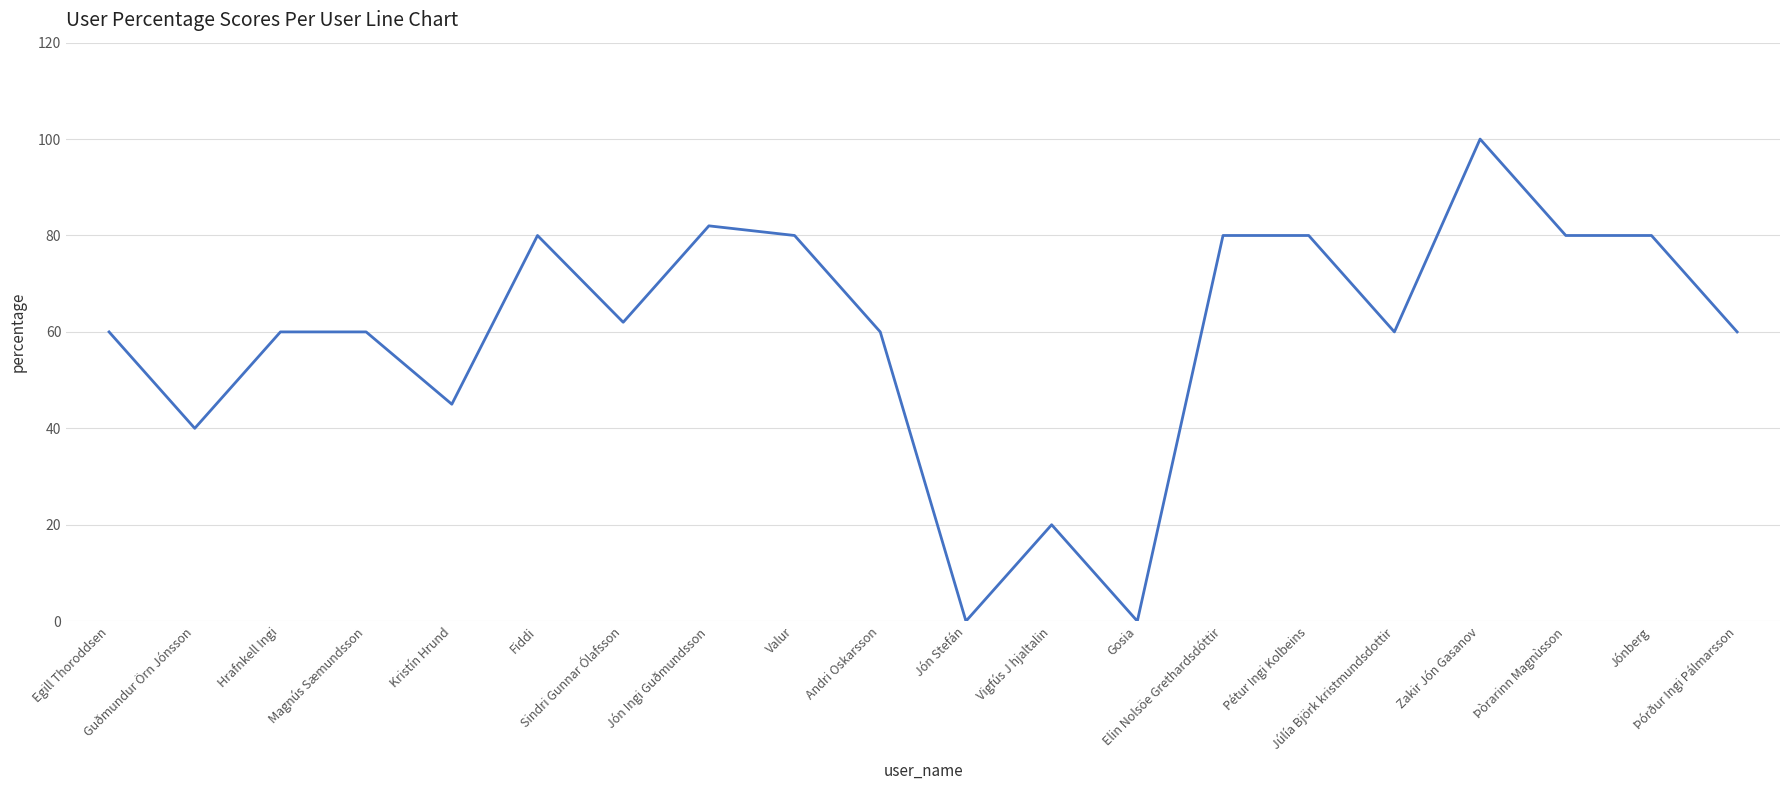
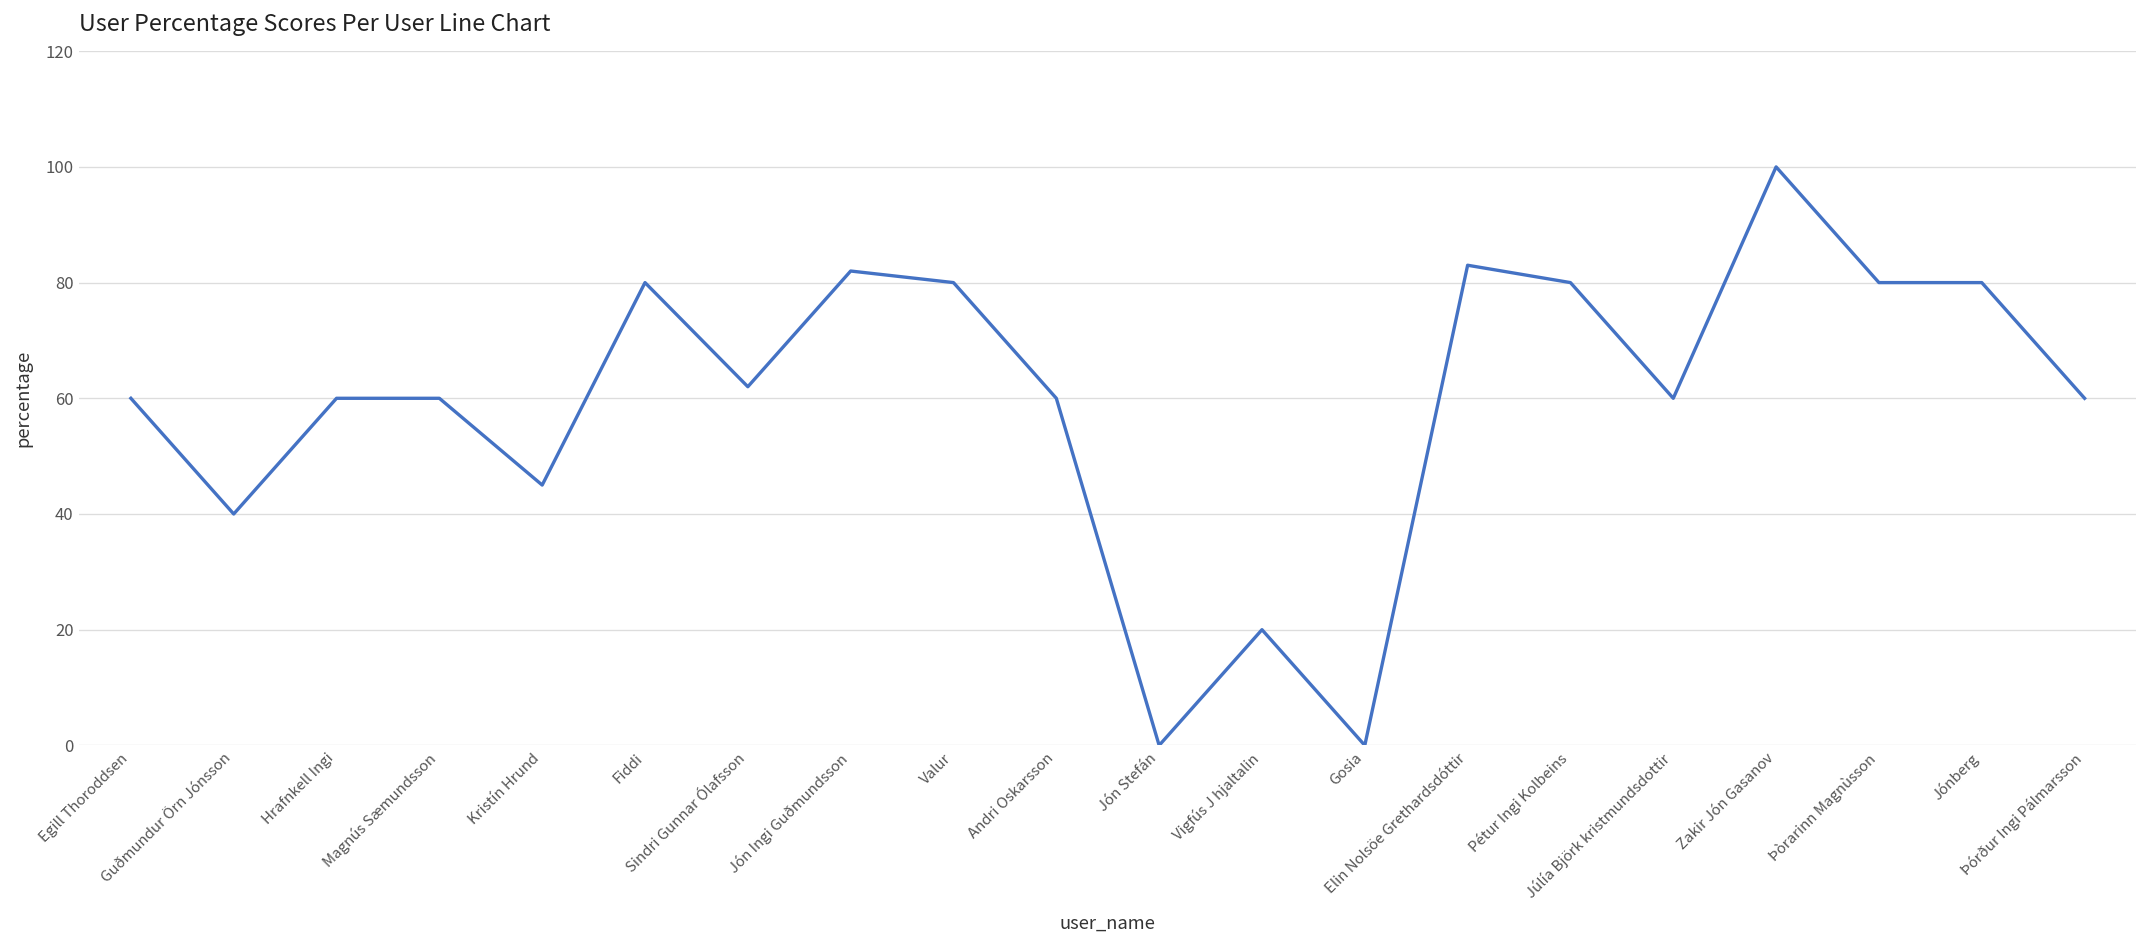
Elin Nolsöe Grethardsdóttir: 80 -> 83
